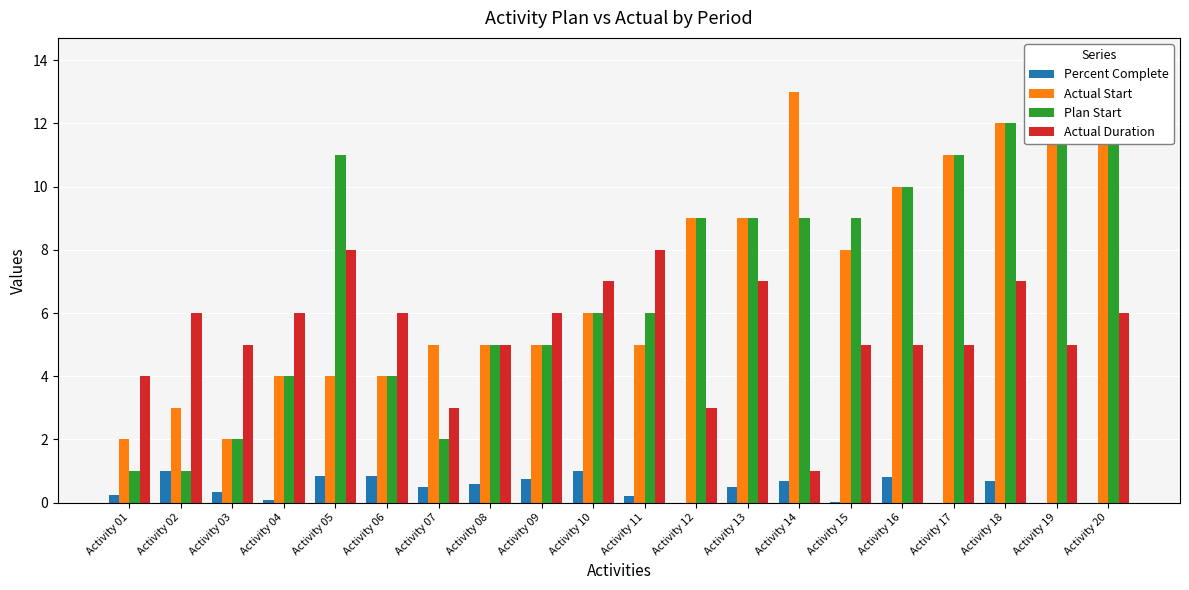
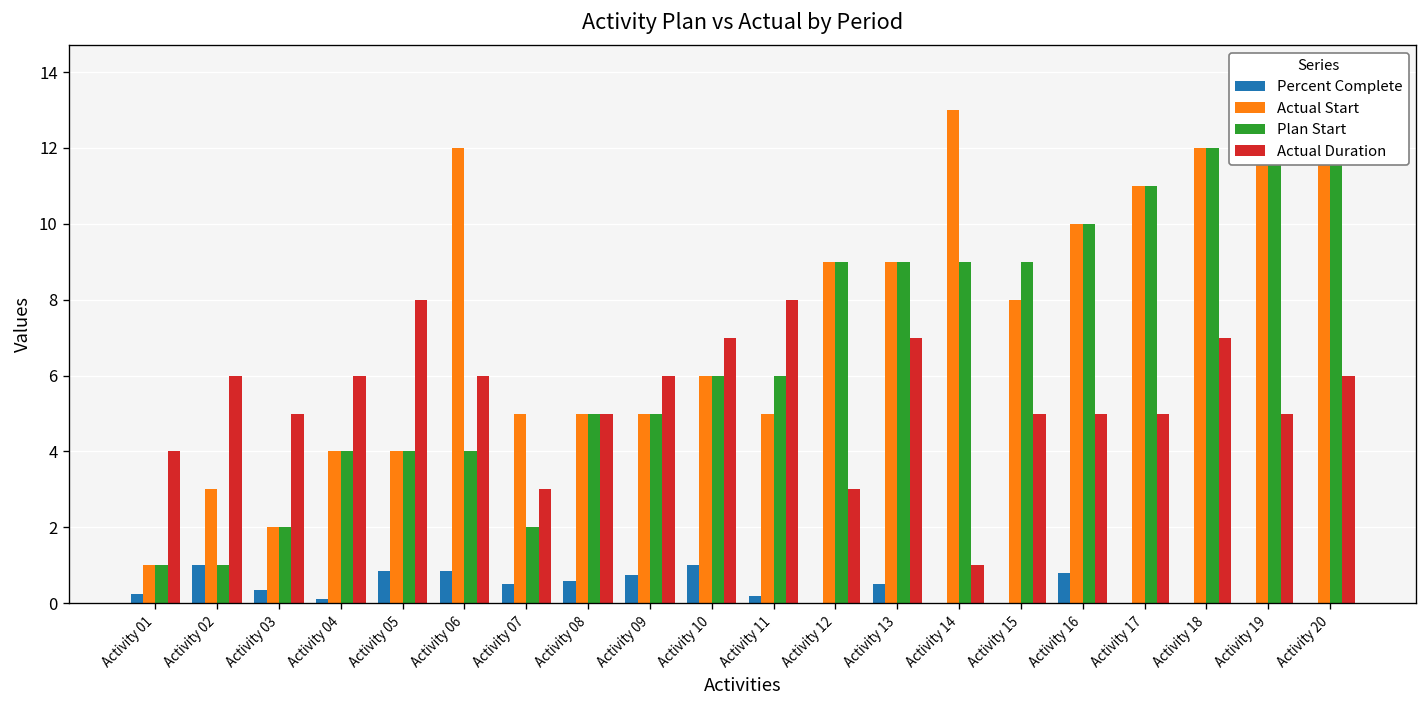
Actual Start, Activity 01: 2 -> 1
Plan Start, Activity 05: 11 -> 4
Actual Start, Activity 06: 4 -> 12
Percent Complete, Activity 14: 0.7 -> 0.0
Percent Complete, Activity 18: 0.7 -> 0.0
